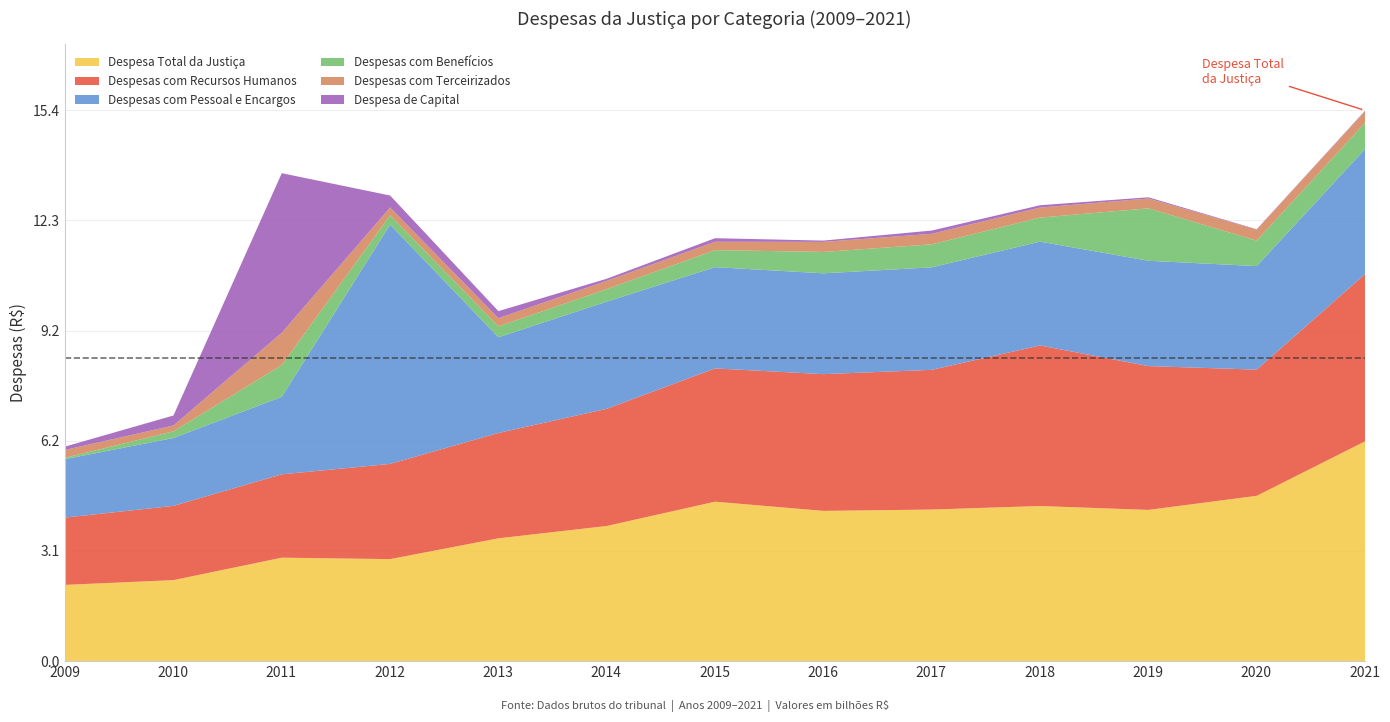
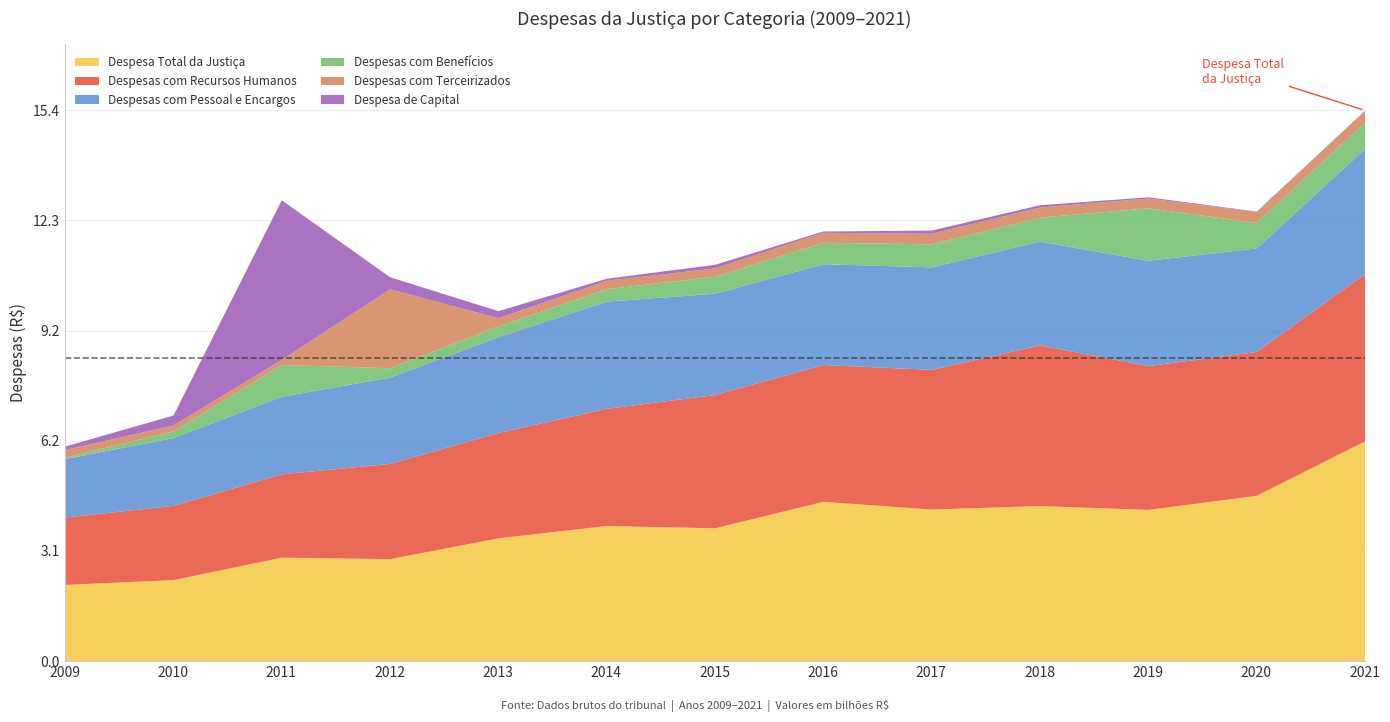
Despesas com Terceirizados, 2011: 0.9 -> 0.1
Despesas com Pessoal e Encargos, 2012: 6.7 -> 2.4
Despesas com Terceirizados, 2012: 0.2 -> 2.2
Despesa Total da Justiça, 2015: 4.5 -> 3.7
Despesa Total da Justiça, 2016: 4.2 -> 4.5
Despesas com Recursos Humanos, 2020: 3.5 -> 4.0
